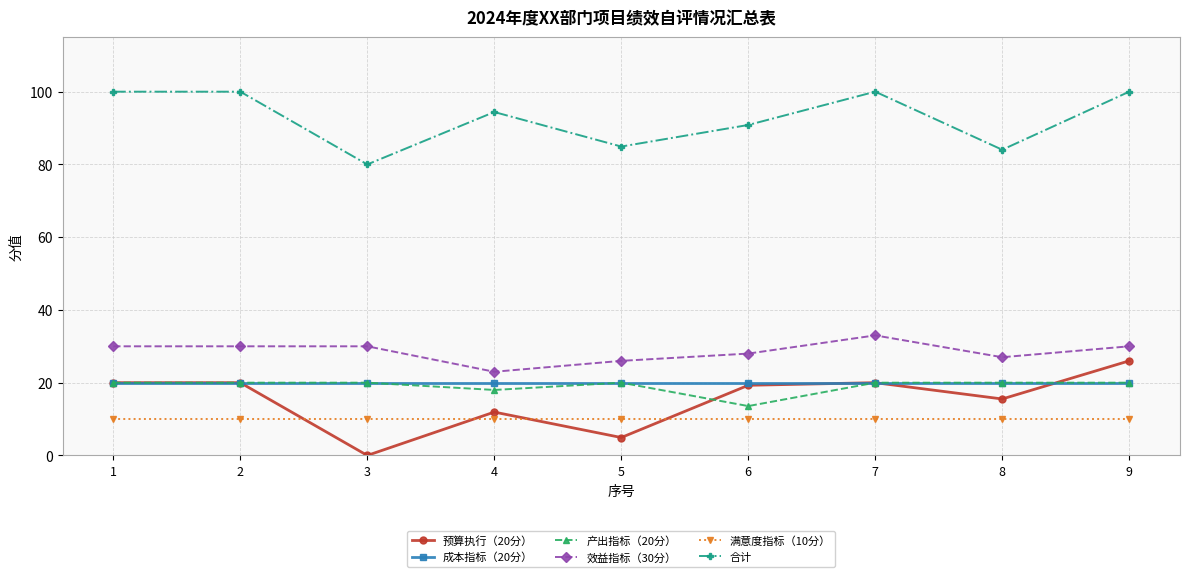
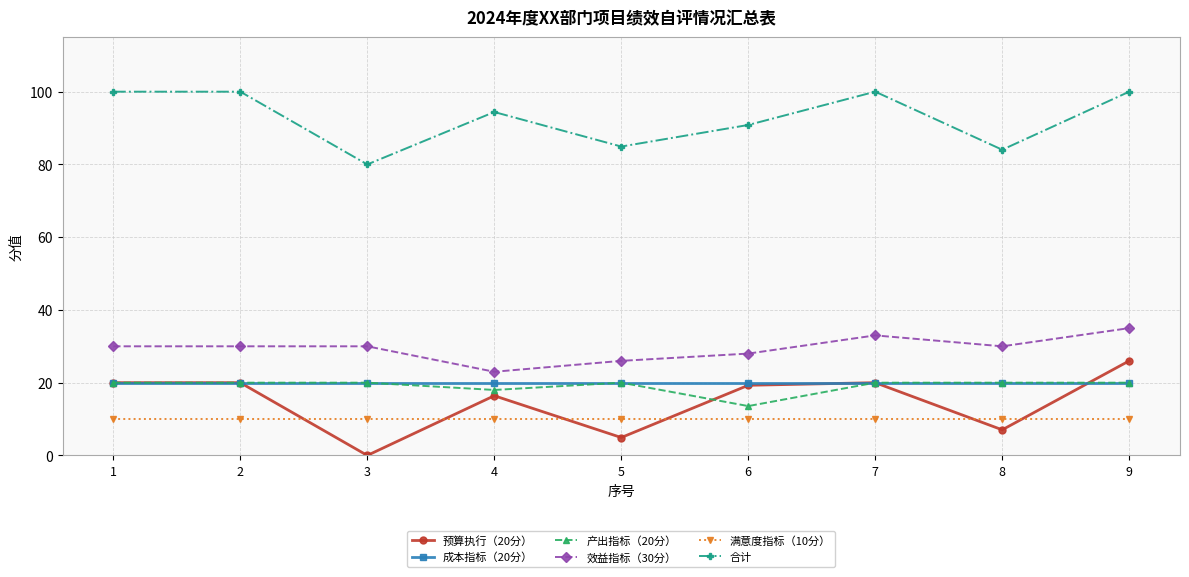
预算执行（20分）, 4: 12 -> 16
预算执行（20分）, 8: 16 -> 7
效益指标（30分）, 8: 27 -> 30
效益指标（30分）, 9: 30 -> 35
